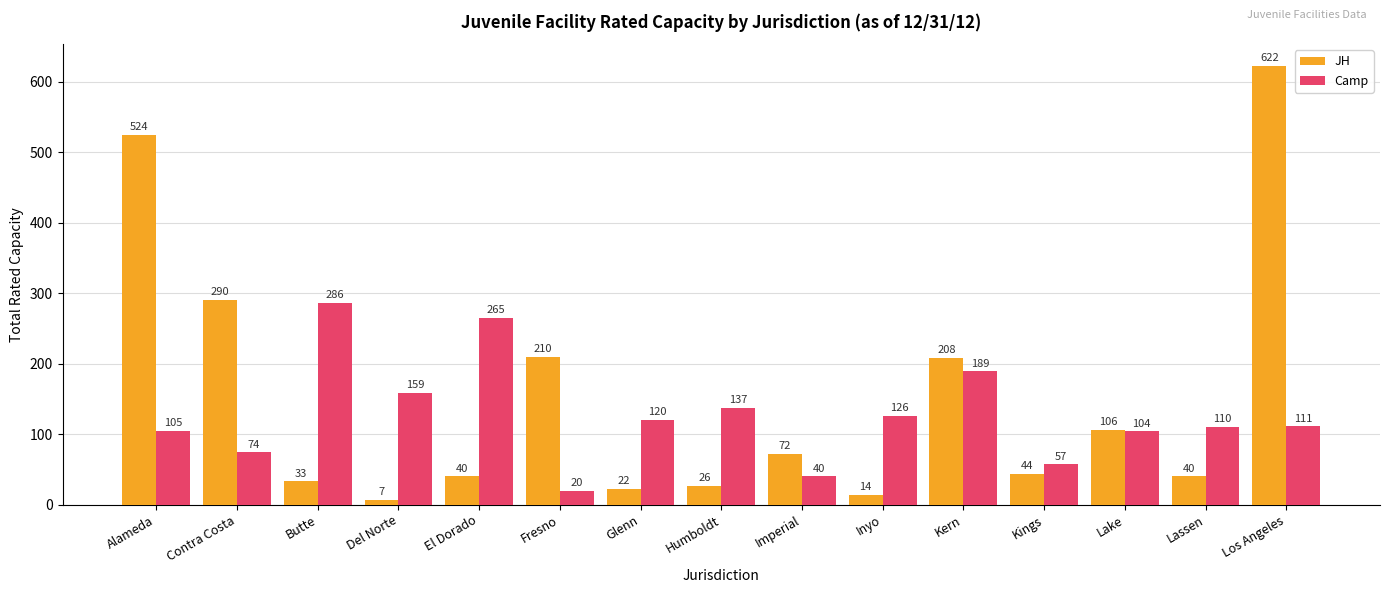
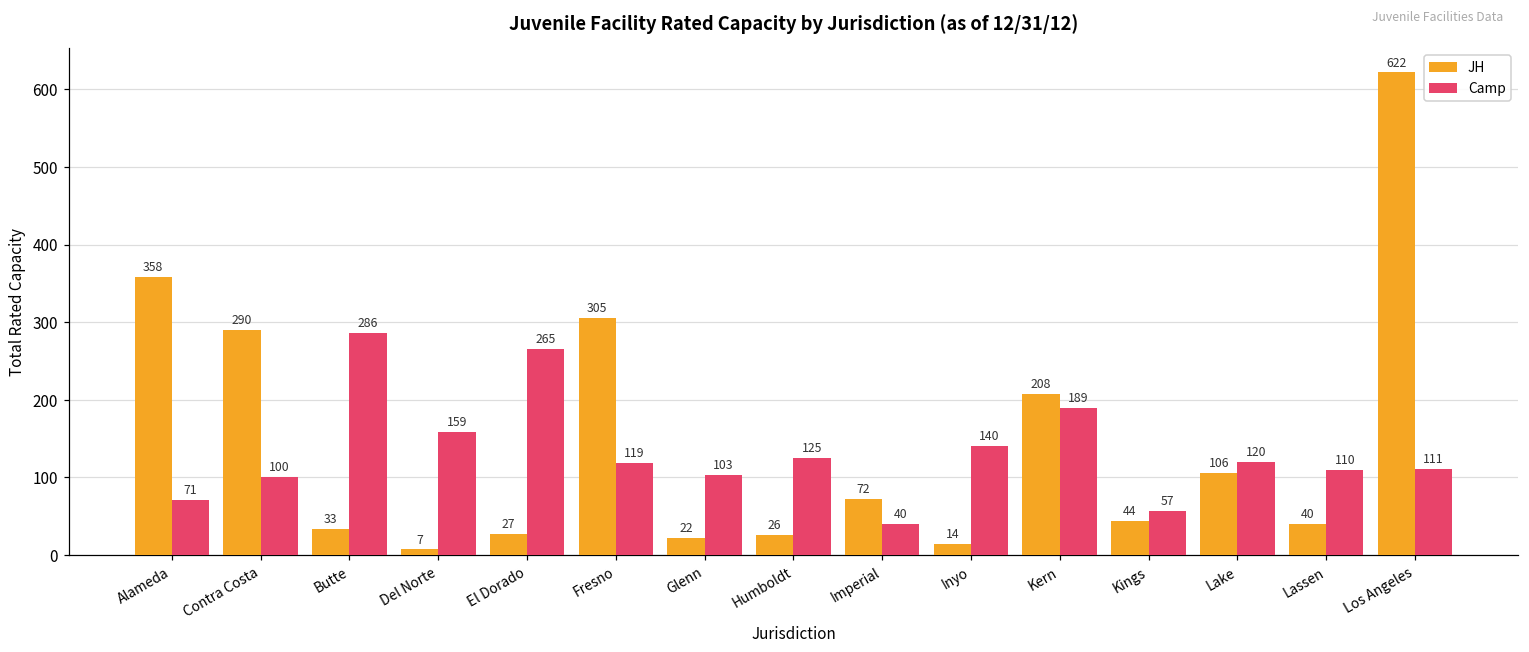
JH, Alameda: 524 -> 358
Camp, Alameda: 105 -> 71
Camp, Contra Costa: 74 -> 100
JH, El Dorado: 40 -> 27
JH, Fresno: 210 -> 305
Camp, Fresno: 20 -> 119
Camp, Glenn: 120 -> 103
Camp, Humboldt: 137 -> 125
Camp, Inyo: 126 -> 140
Camp, Lake: 104 -> 120
